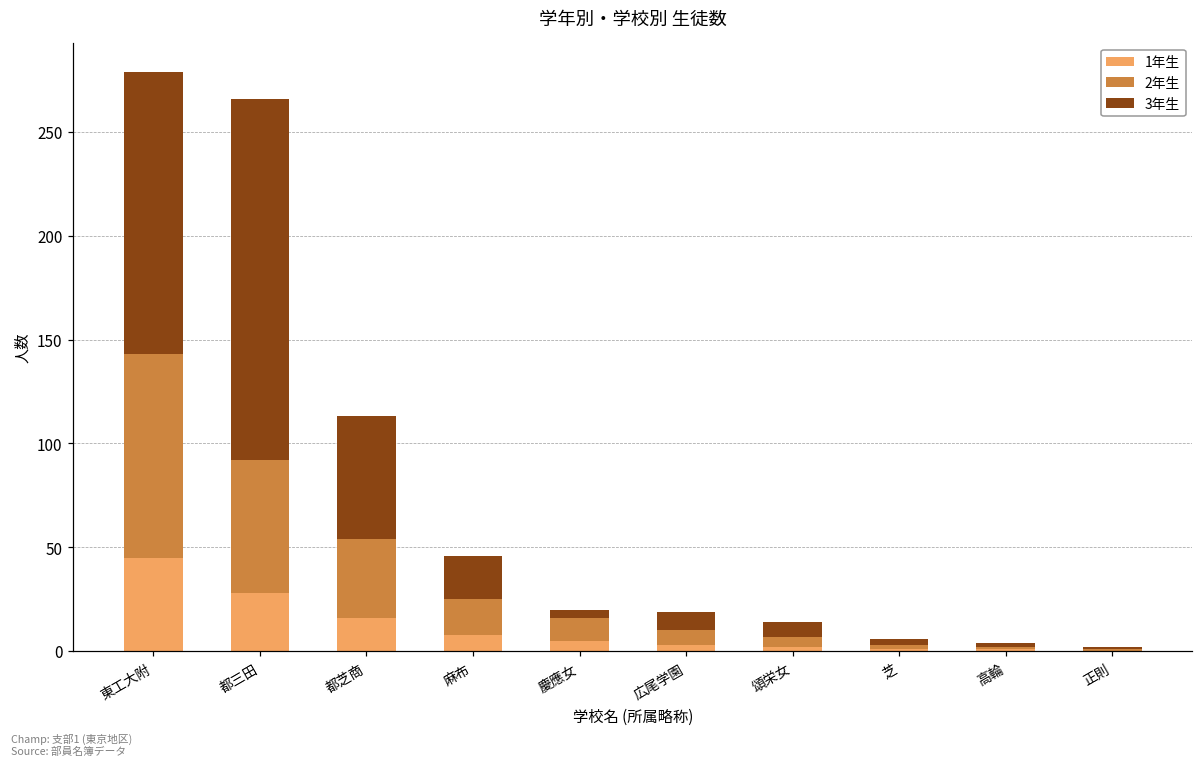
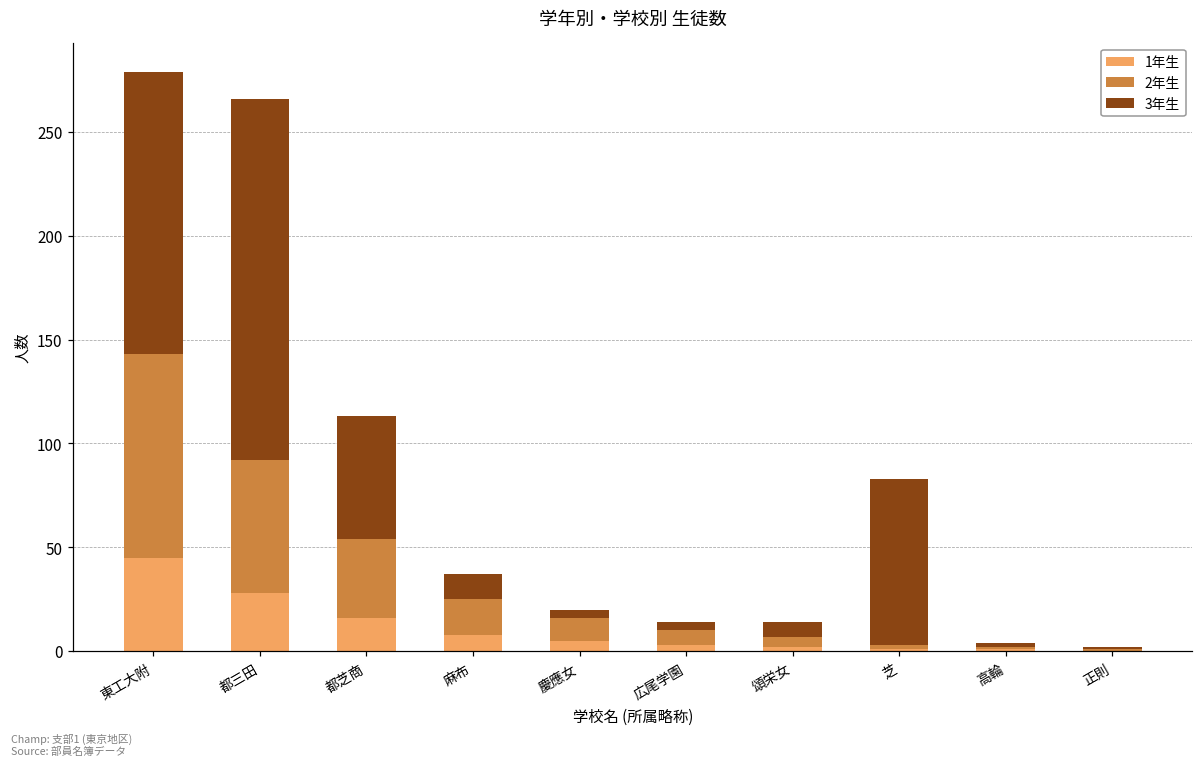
3年生, 麻布: 21 -> 12
3年生, 広尾学園: 9 -> 4
3年生, 芝: 3 -> 80
